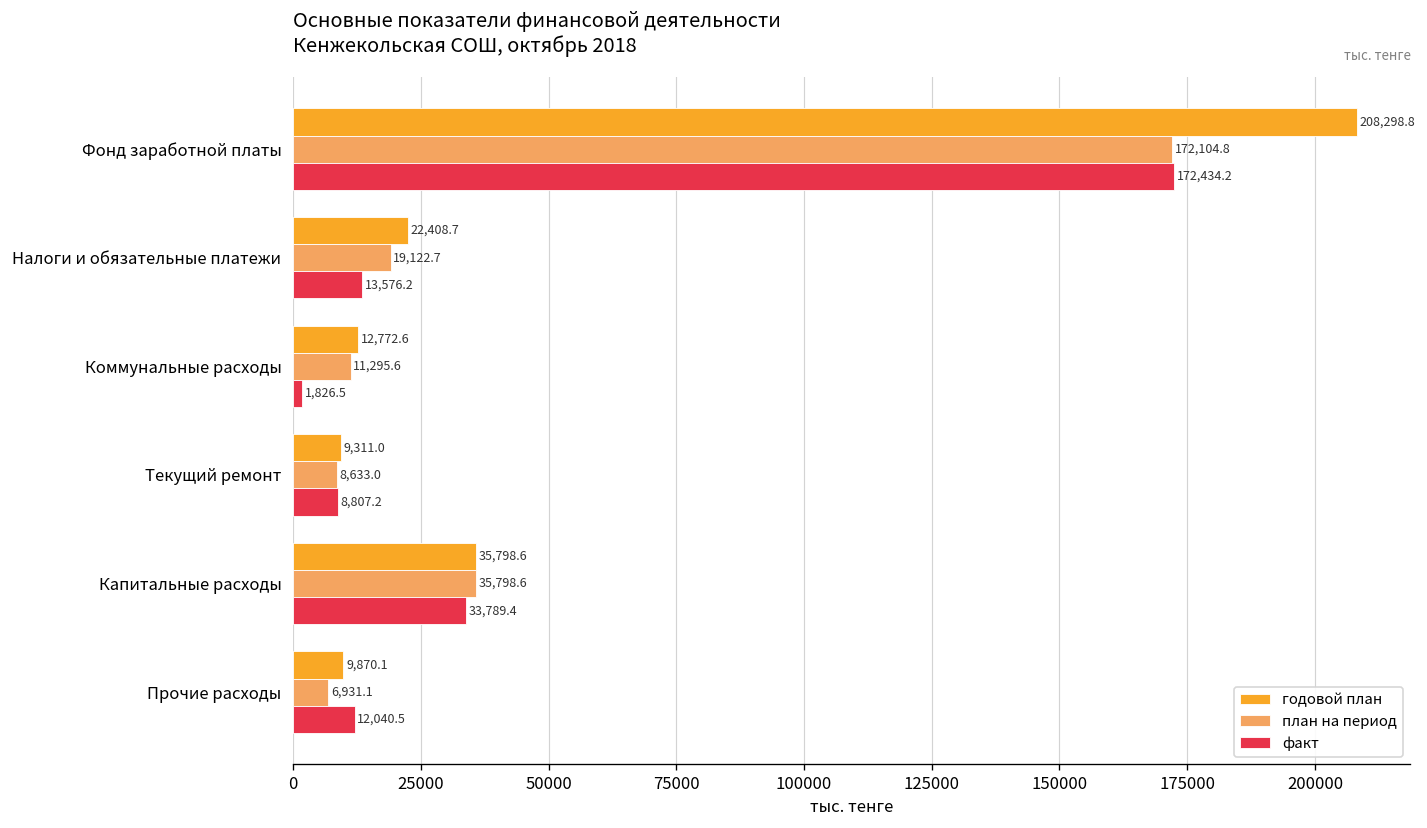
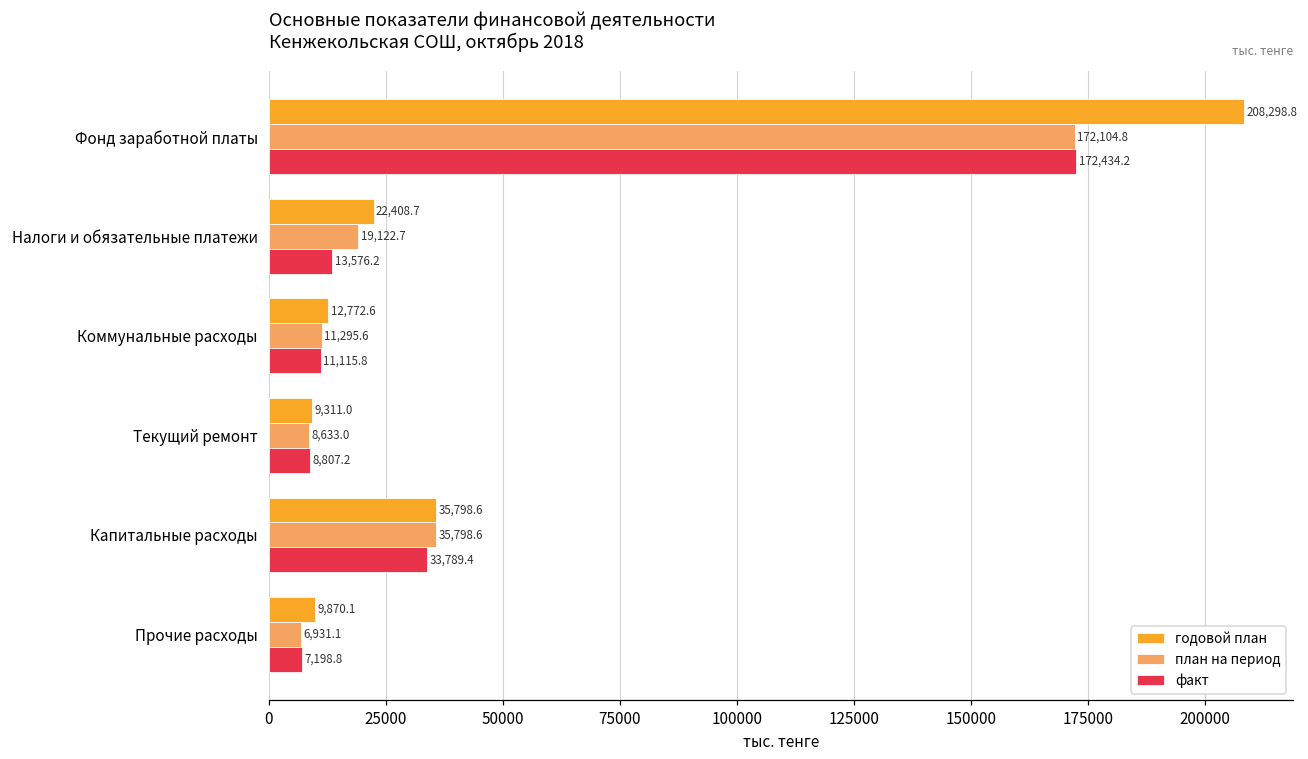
факт, Коммунальные расходы: 1,826.5 -> 11,115.8
факт, Прочие расходы: 12,040.5 -> 7,198.8
